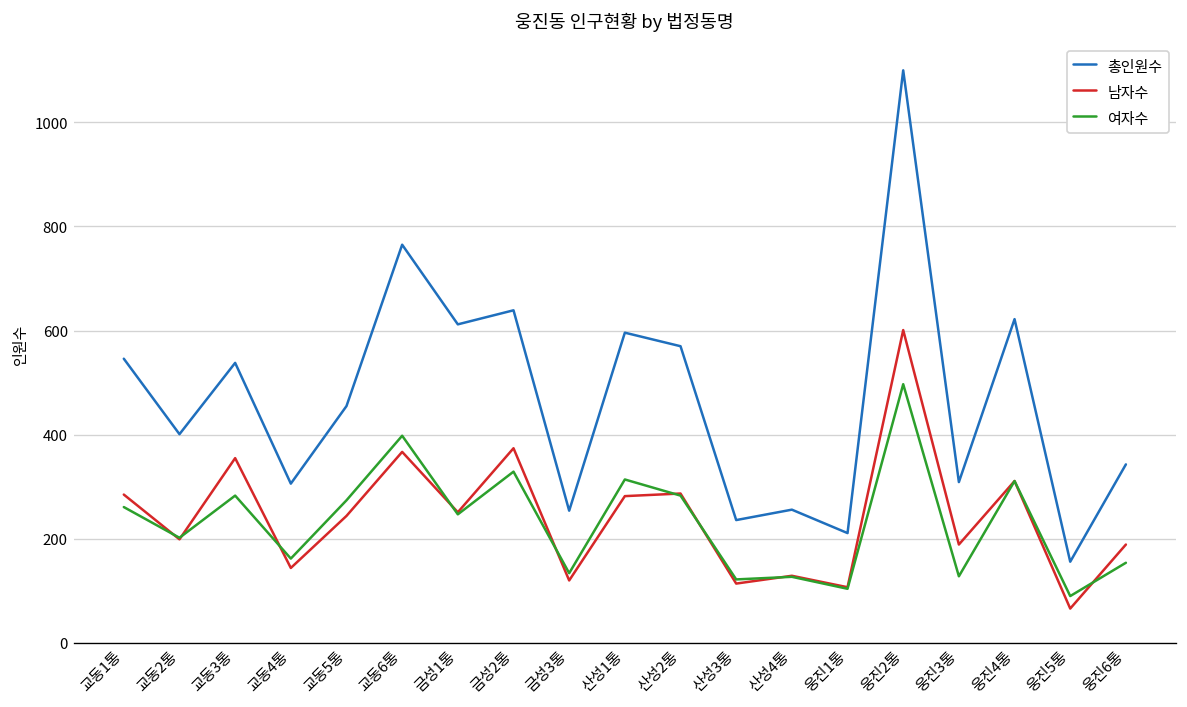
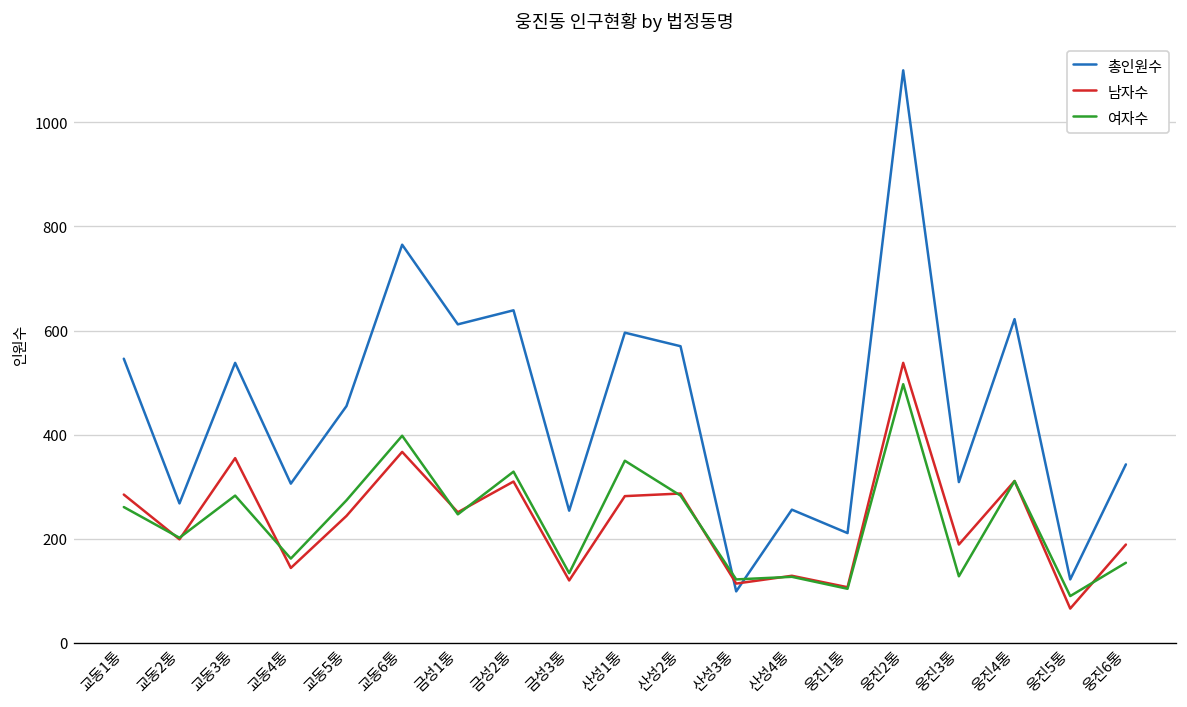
총인원수, 교동2통: 400 -> 270
남자수, 금성2통: 370 -> 310
여자수, 산성1통: 310 -> 350
총인원수, 산성3통: 240 -> 100
남자수, 웅진2통: 600 -> 540
총인원수, 웅진5통: 160 -> 120
